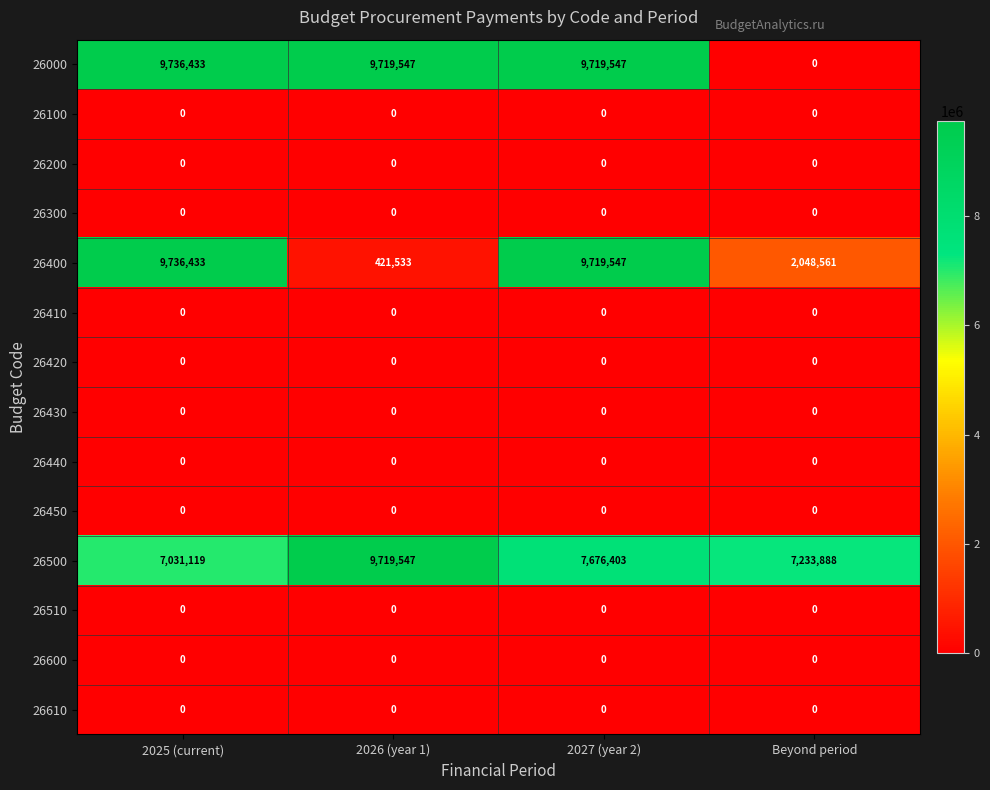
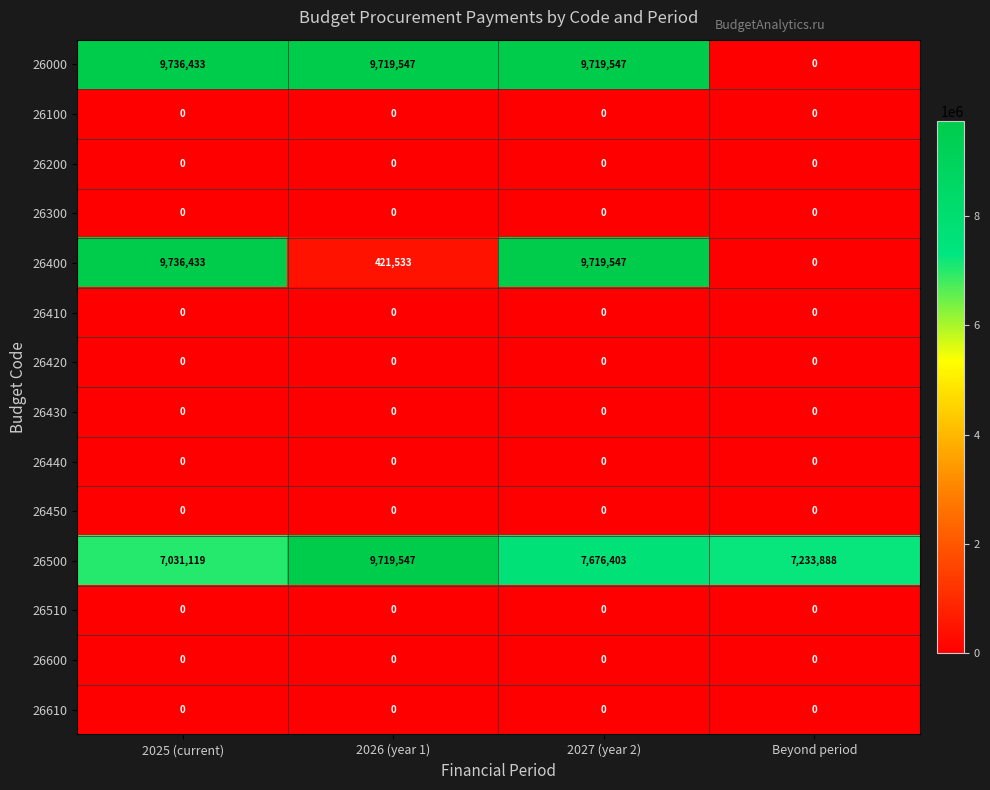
26400, Beyond period: 2,048,561 -> 0
